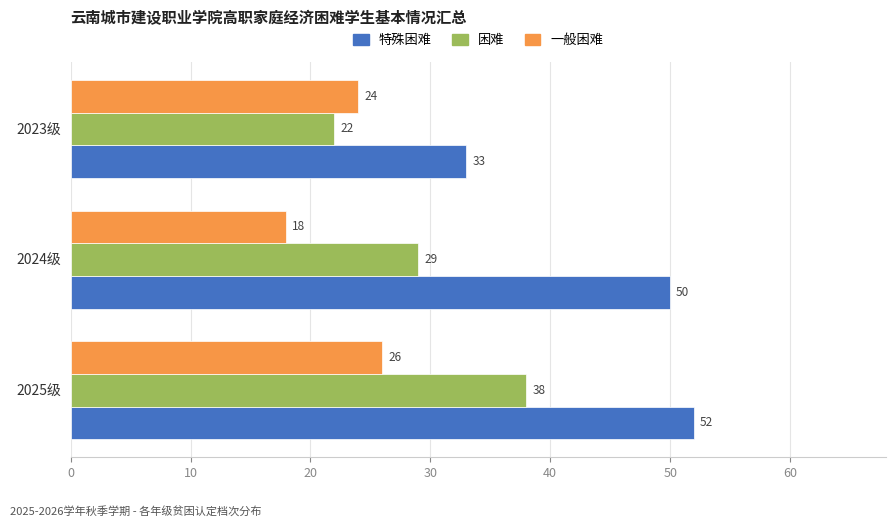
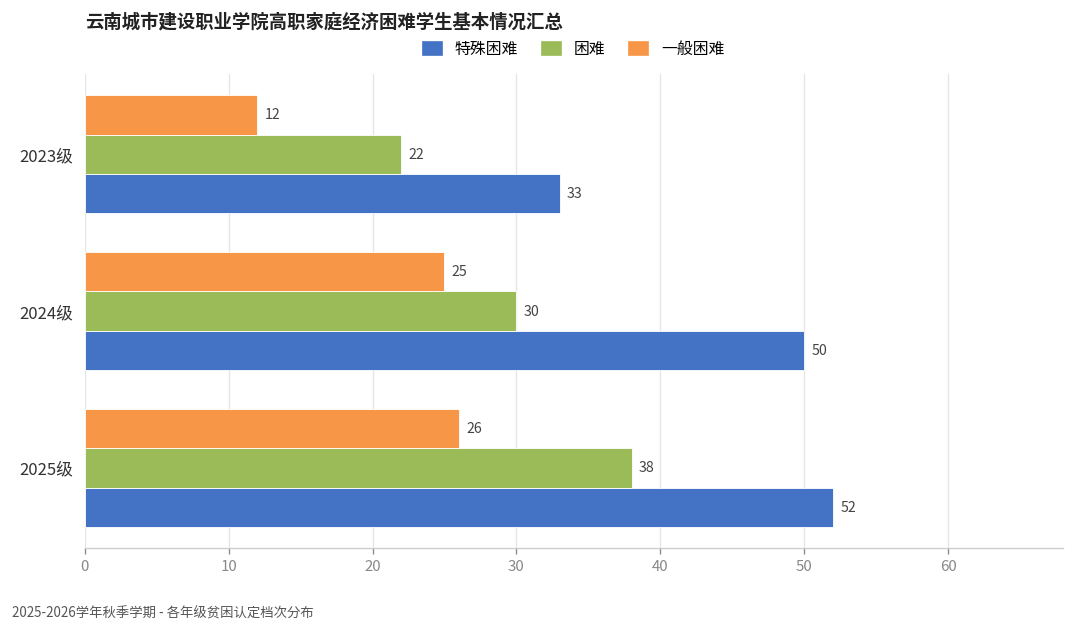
一般困难, 2023级: 24 -> 12
一般困难, 2024级: 18 -> 25
困难, 2024级: 29 -> 30
